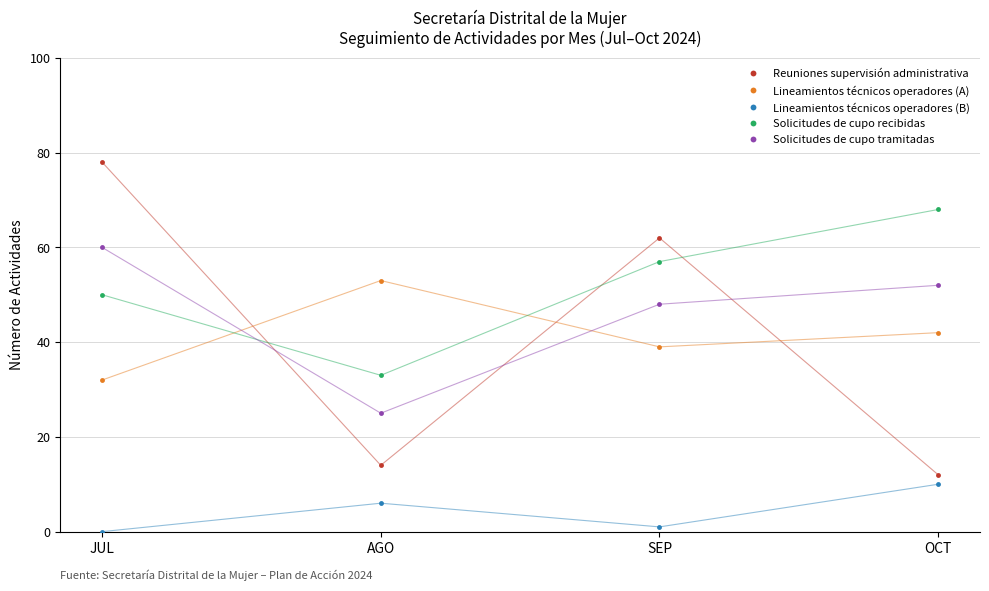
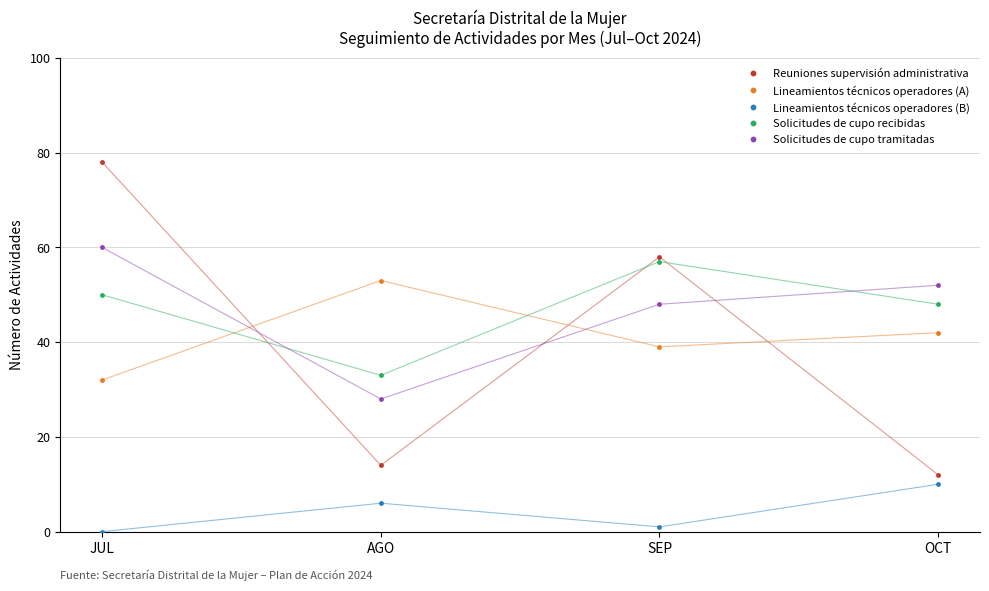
Solicitudes de cupo tramitadas, AGO: 25 -> 28
Reuniones supervisión administrativa, SEP: 62 -> 58
Solicitudes de cupo recibidas, OCT: 68 -> 48
